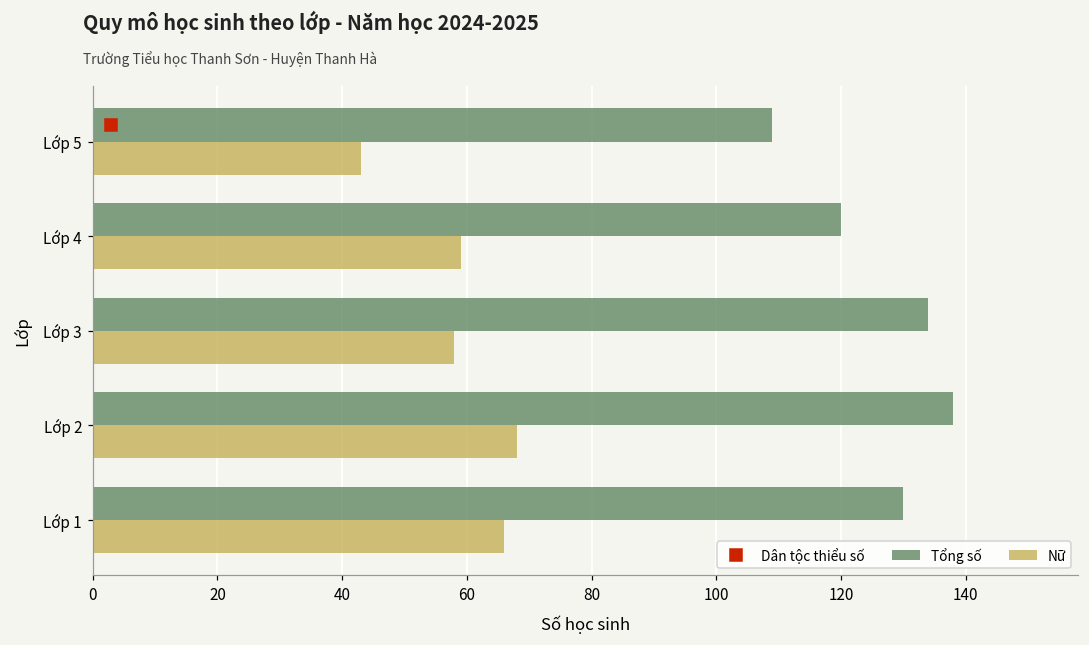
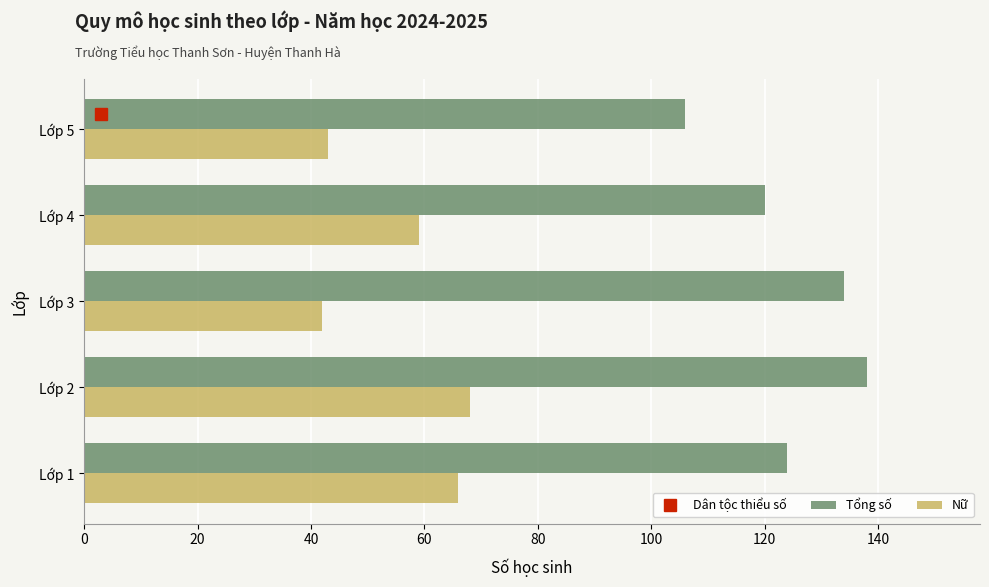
Tổng số, Lớp 5: 109 -> 106
Nữ, Lớp 3: 58 -> 42
Tổng số, Lớp 1: 130 -> 124
